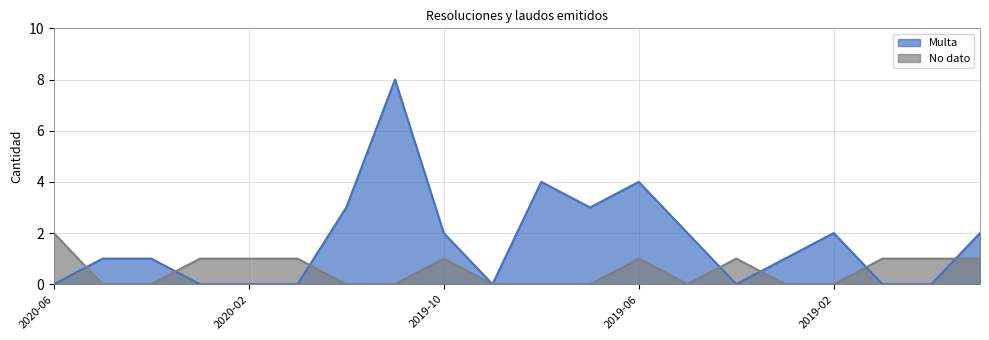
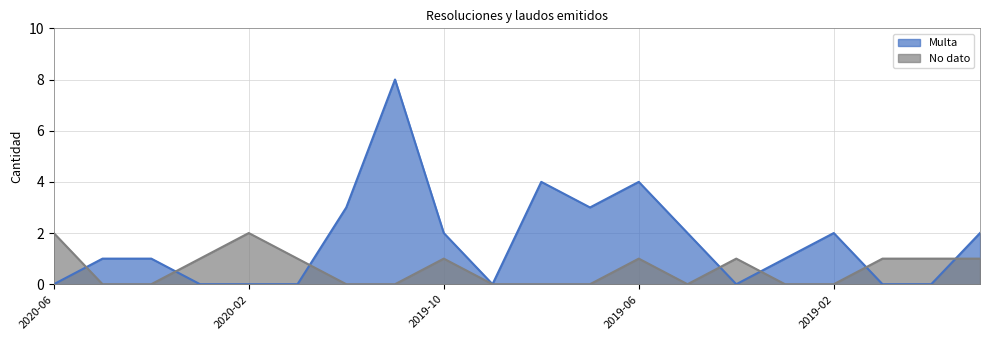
No dato, 2020-02: 1 -> 2
